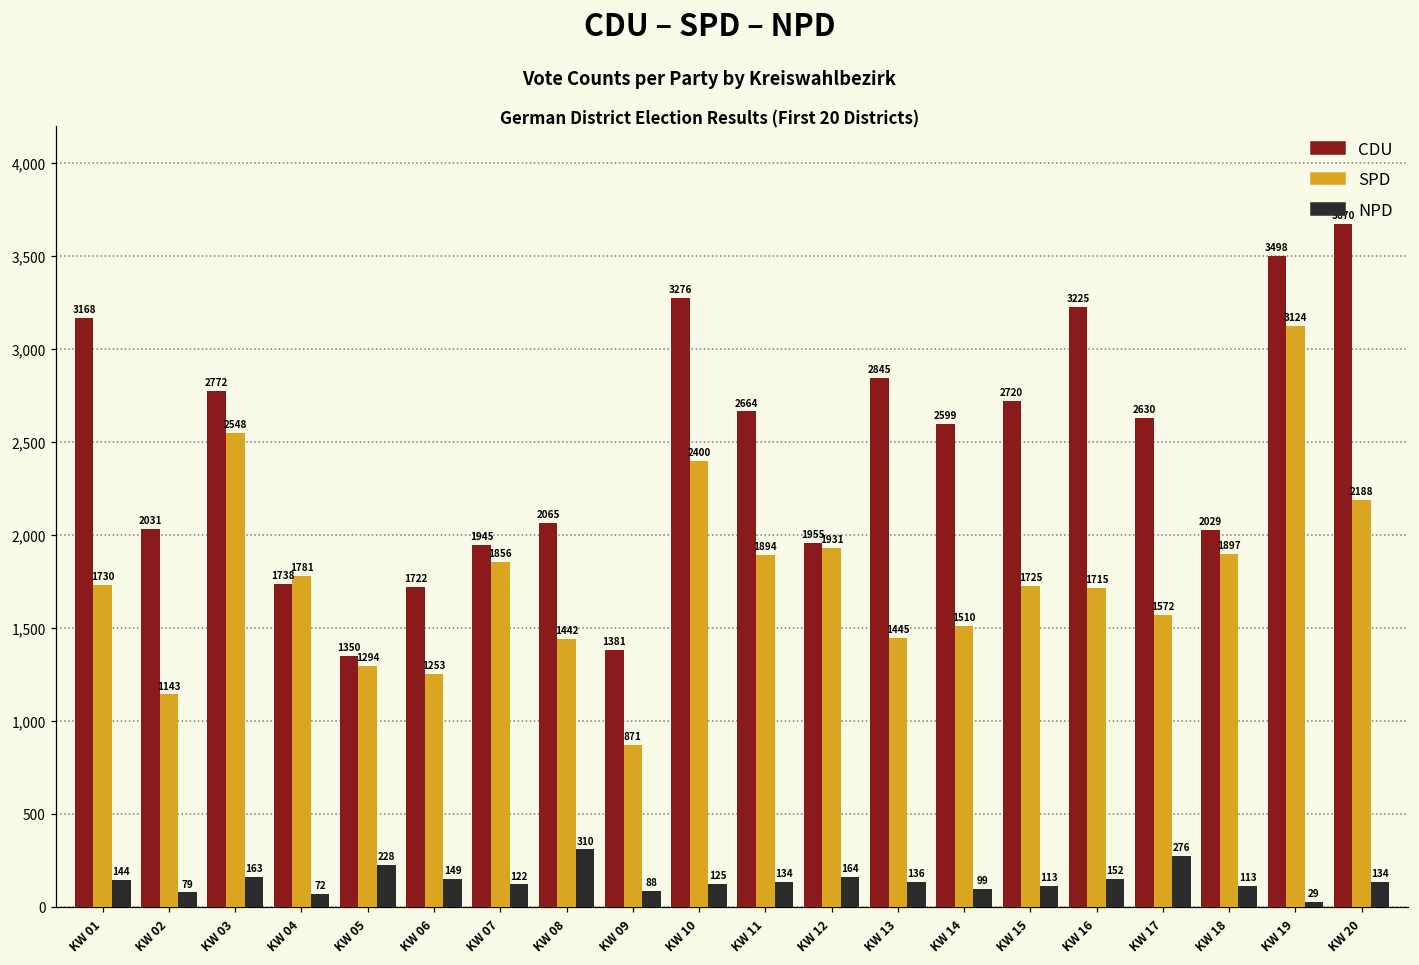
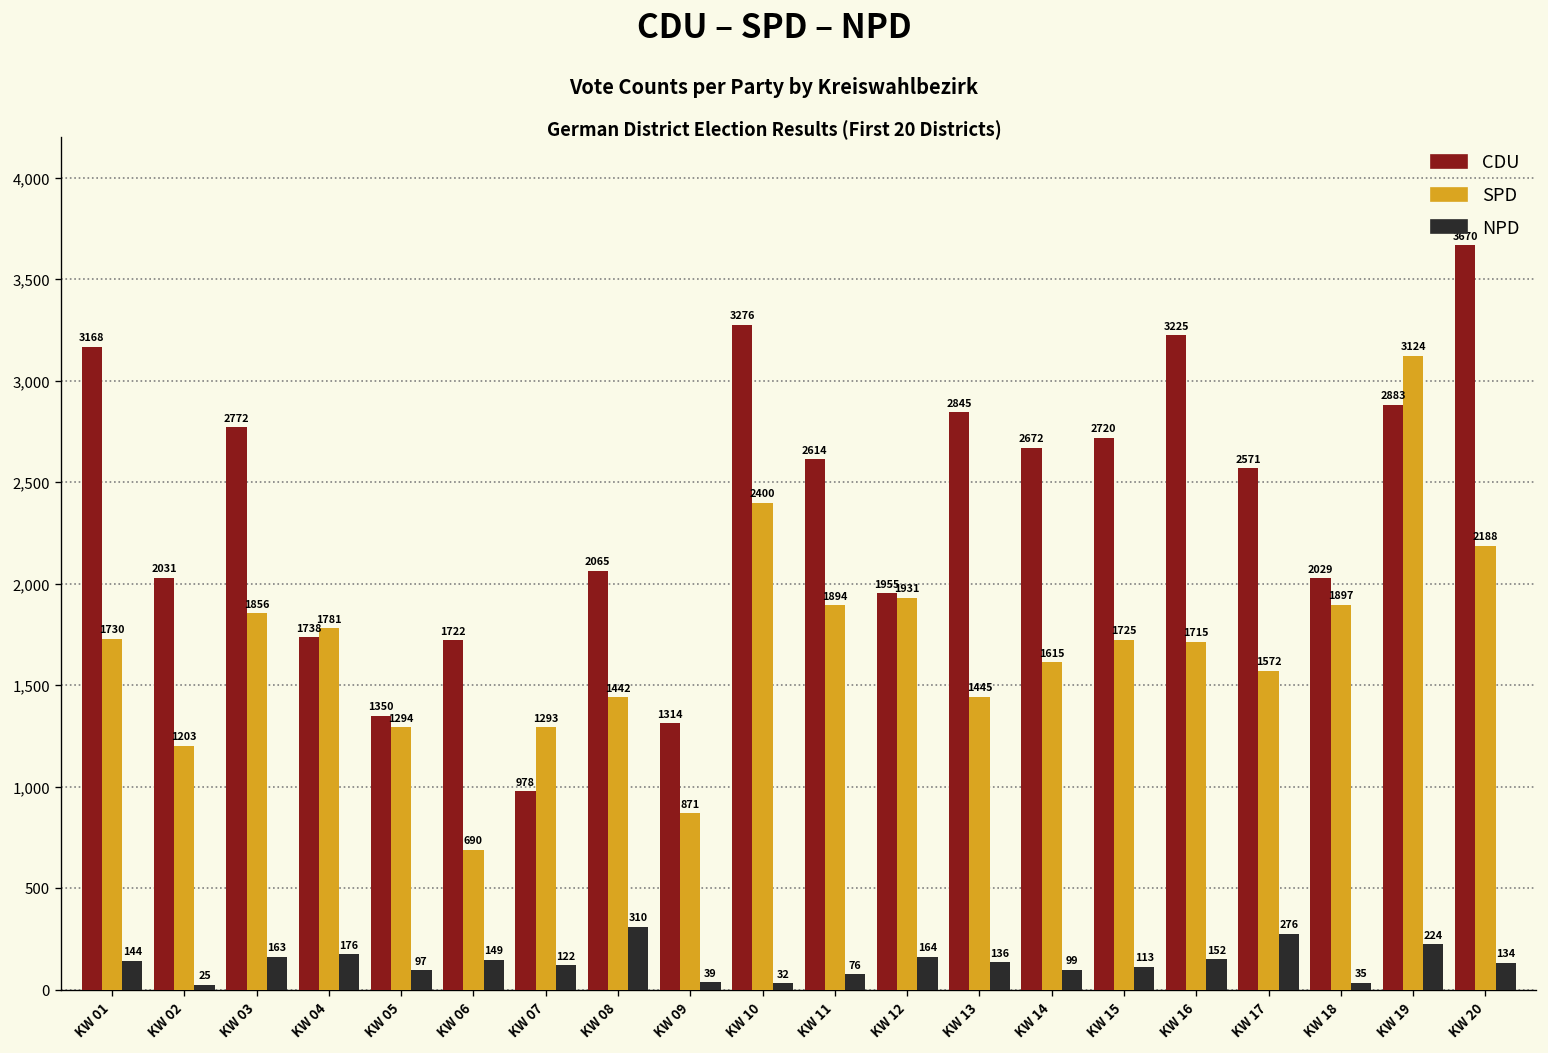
SPD, KW 02: 1143 -> 1203
NPD, KW 02: 79 -> 25
SPD, KW 03: 2548 -> 1856
NPD, KW 04: 72 -> 176
NPD, KW 05: 228 -> 97
SPD, KW 06: 1253 -> 690
CDU, KW 07: 1945 -> 978
SPD, KW 07: 1856 -> 1293
CDU, KW 09: 1381 -> 1314
NPD, KW 09: 88 -> 39
NPD, KW 10: 125 -> 32
CDU, KW 11: 2664 -> 2614
NPD, KW 11: 134 -> 76
CDU, KW 14: 2599 -> 2672
SPD, KW 14: 1510 -> 1615
CDU, KW 17: 2630 -> 2571
NPD, KW 18: 113 -> 35
CDU, KW 19: 3498 -> 2883
NPD, KW 19: 29 -> 224
